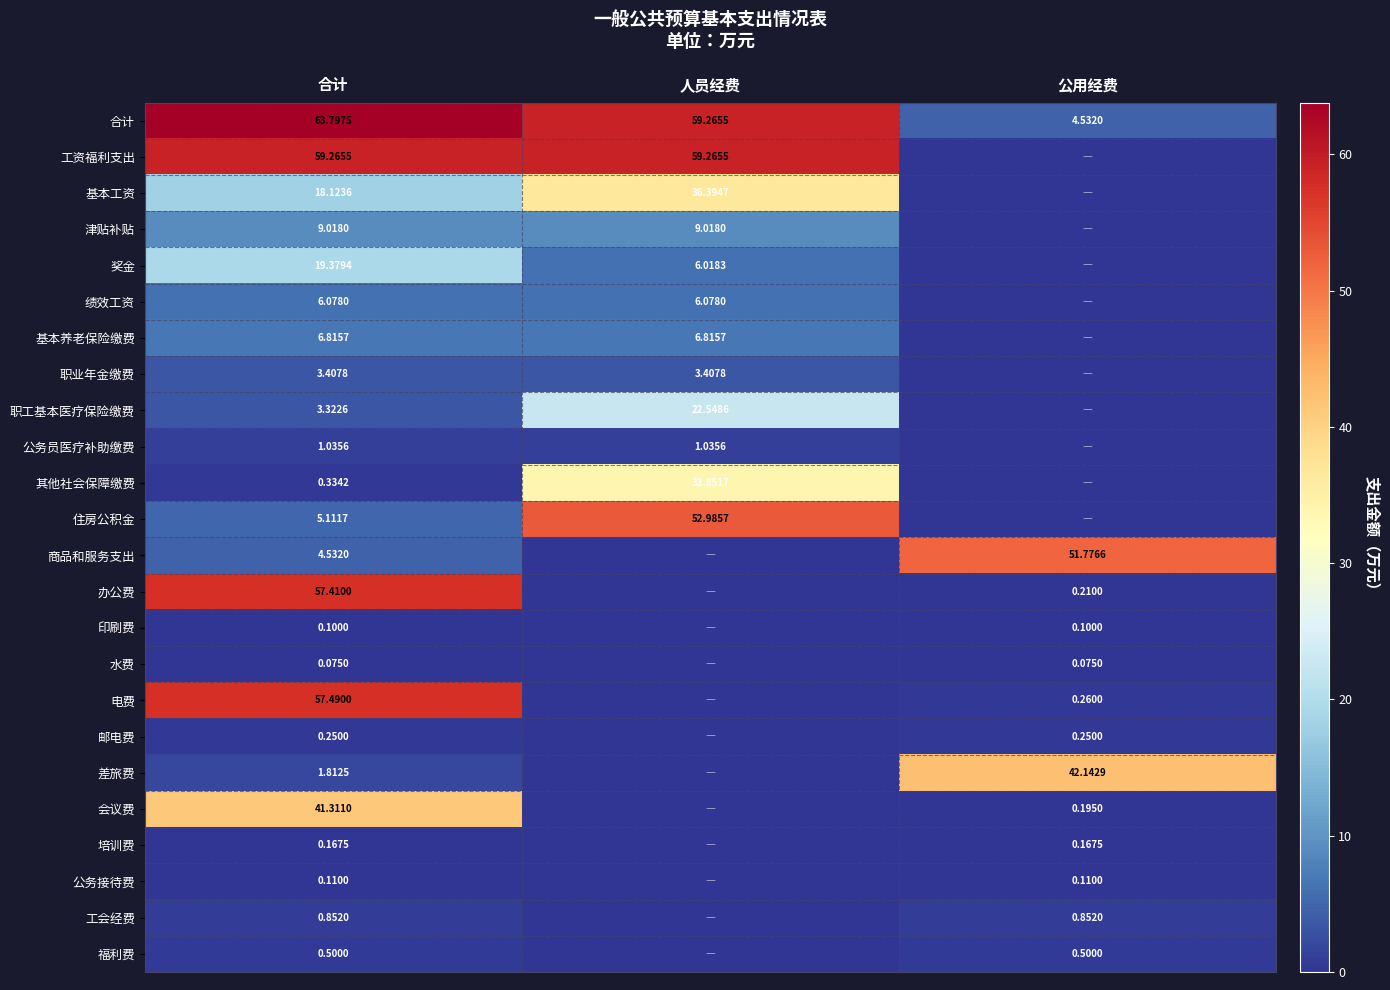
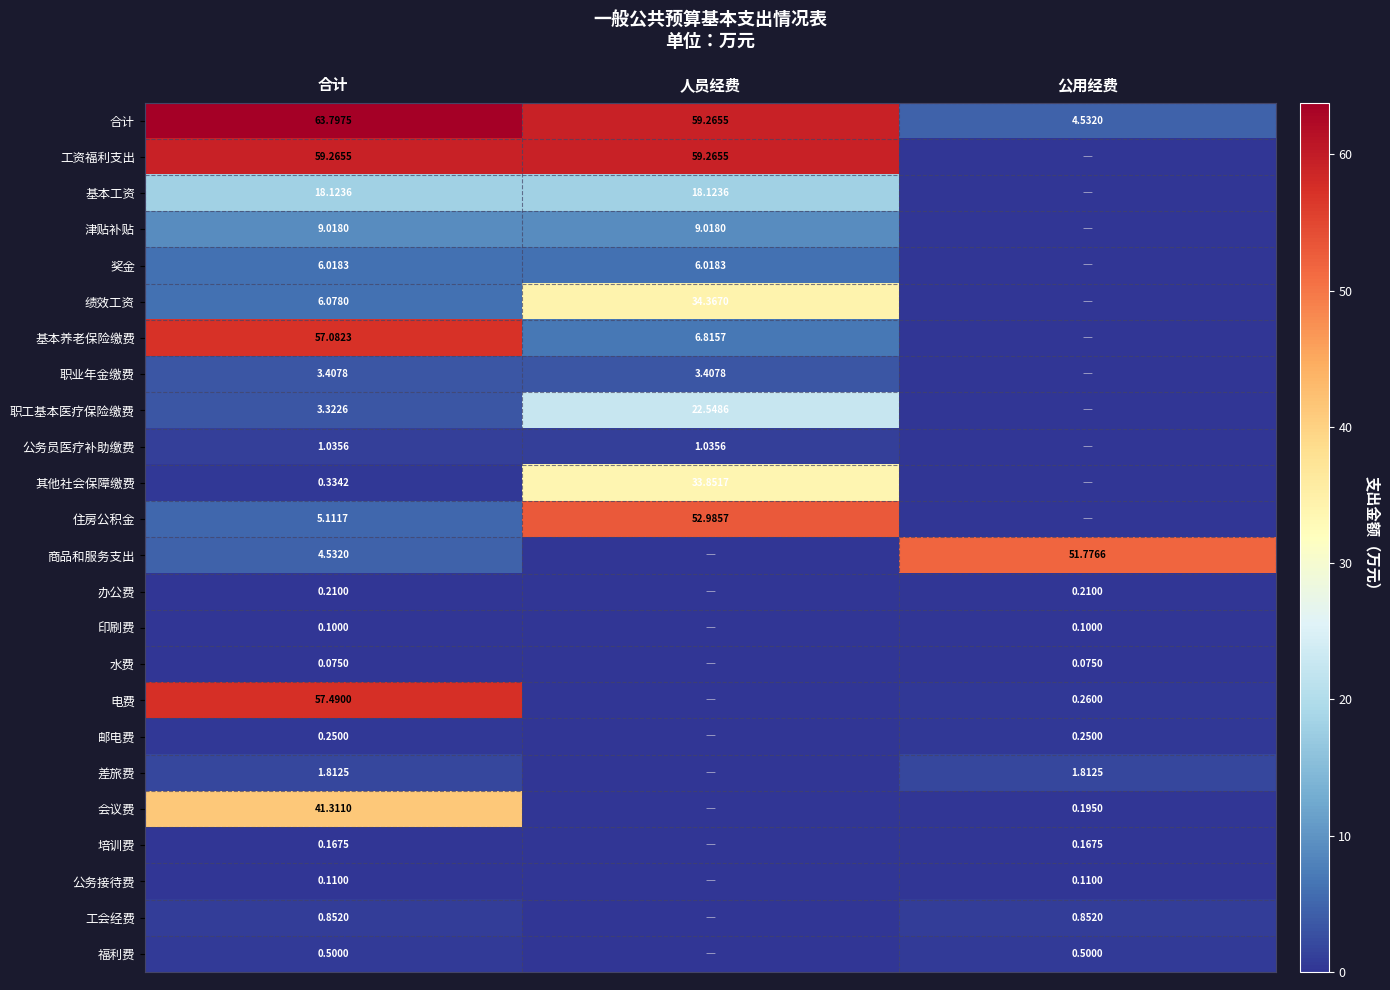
基本工资, 人员经费: 36.3947 -> 18.1236
奖金, 合计: 19.3794 -> 6.0183
绩效工资, 人员经费: 6.0780 -> 34.3670
基本养老保险缴费, 合计: 6.8157 -> 57.0823
办公费, 合计: 57.4100 -> 0.2100
差旅费, 公用经费: 42.1429 -> 1.8125
